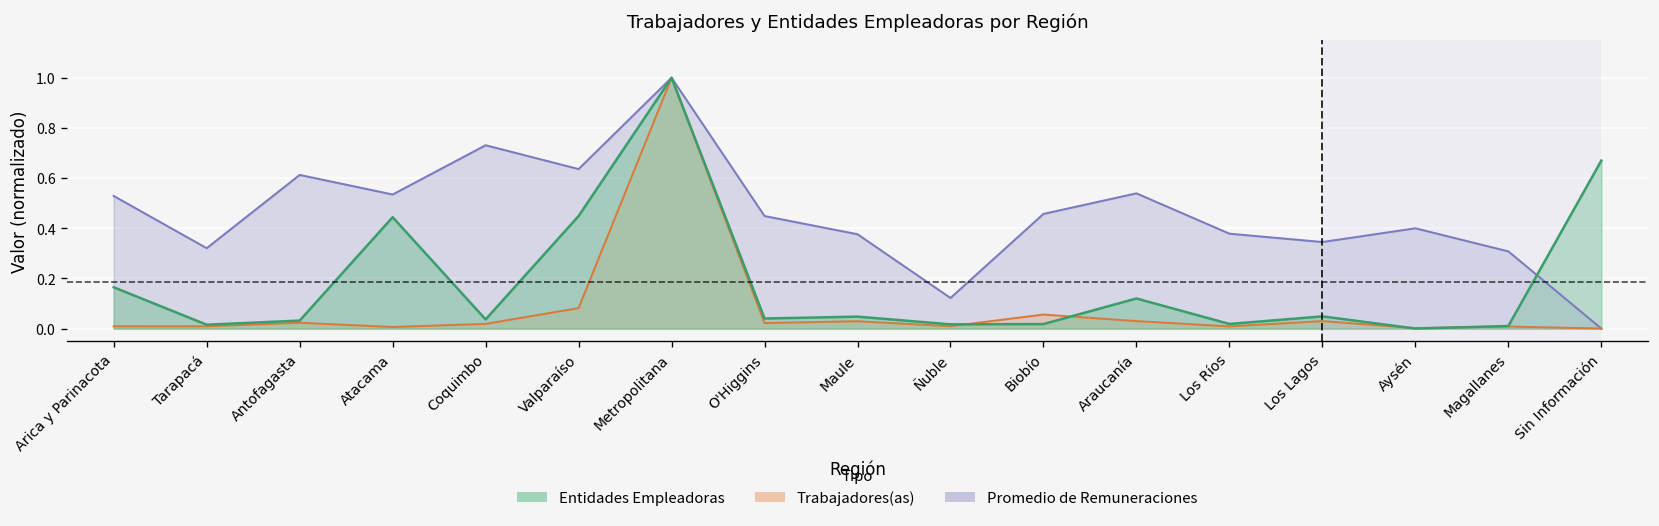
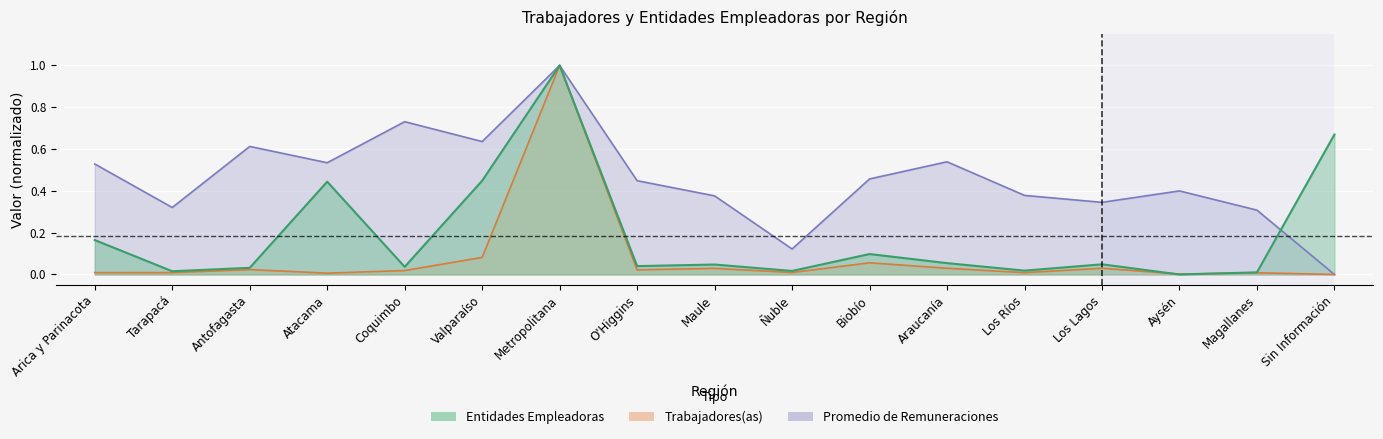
Entidades Empleadoras, Biobío: 0.02 -> 0.10
Entidades Empleadoras, Araucanía: 0.12 -> 0.05
